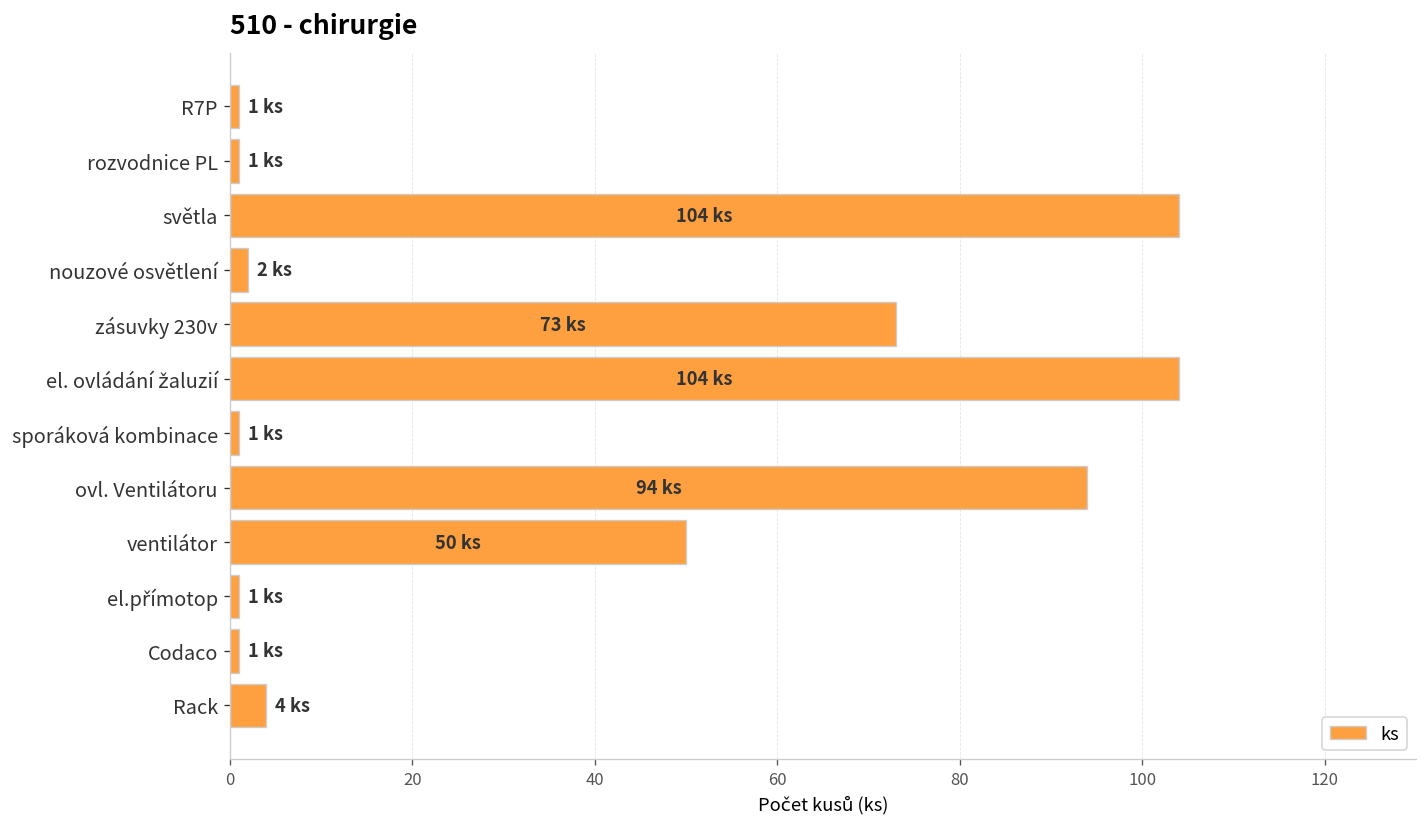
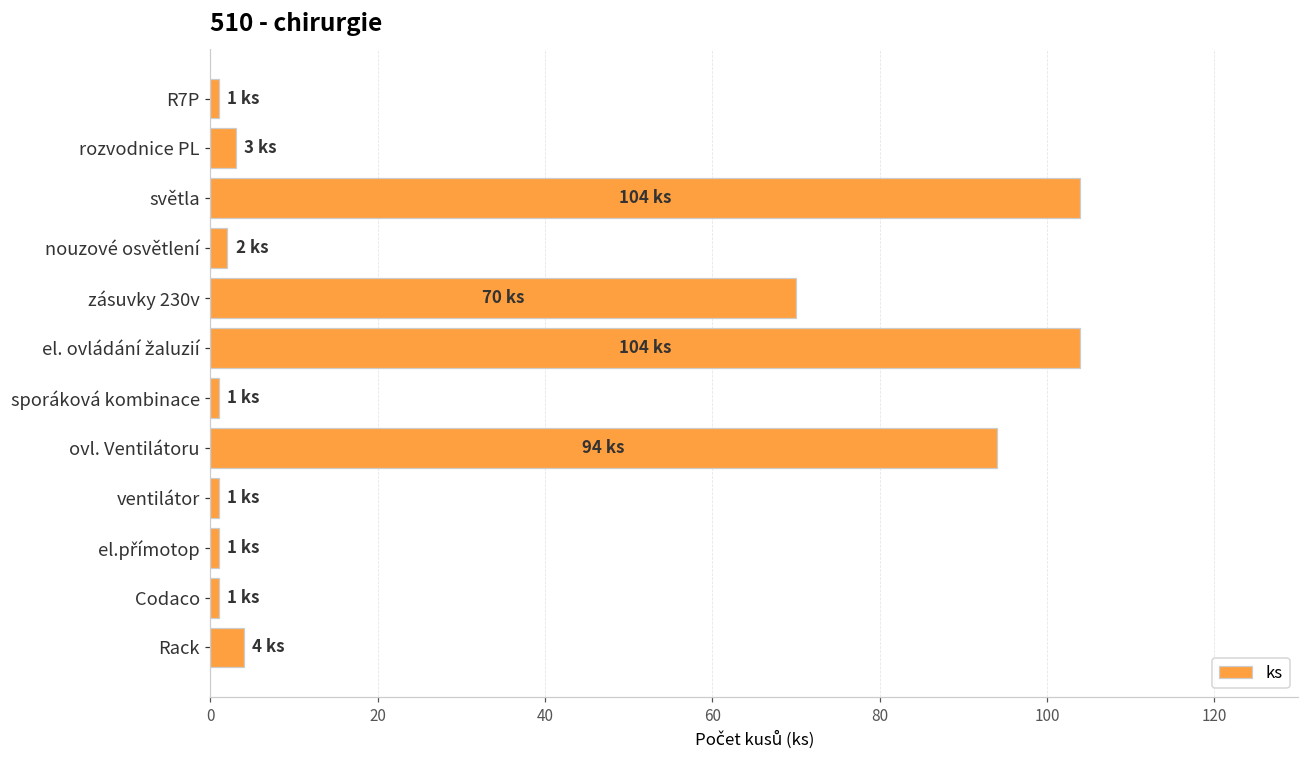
rozvodnice PL: 1 -> 3
zásuvky 230v: 73 -> 70
ventilátor: 50 -> 1
